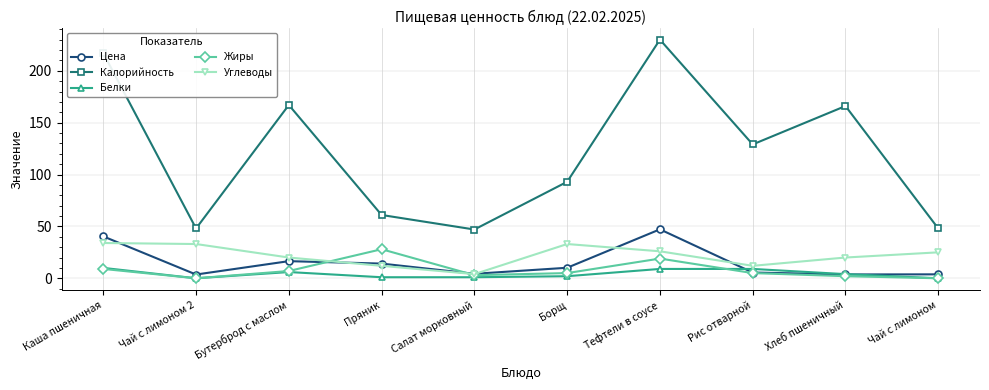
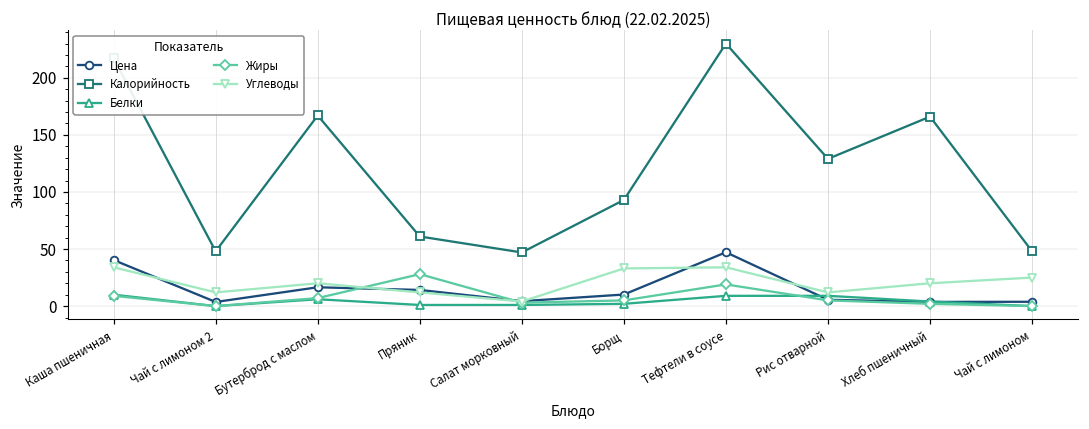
Углеводы, Чай с лимоном 2: 33 -> 12
Углеводы, Тефтели в соусе: 26 -> 34
